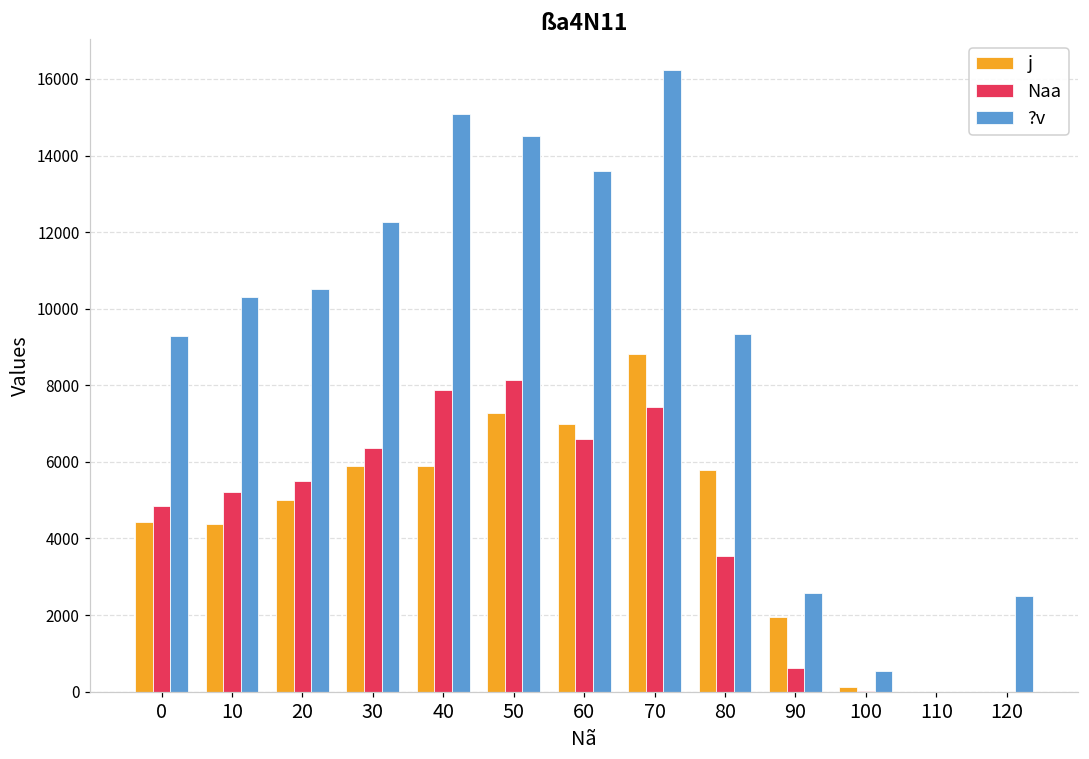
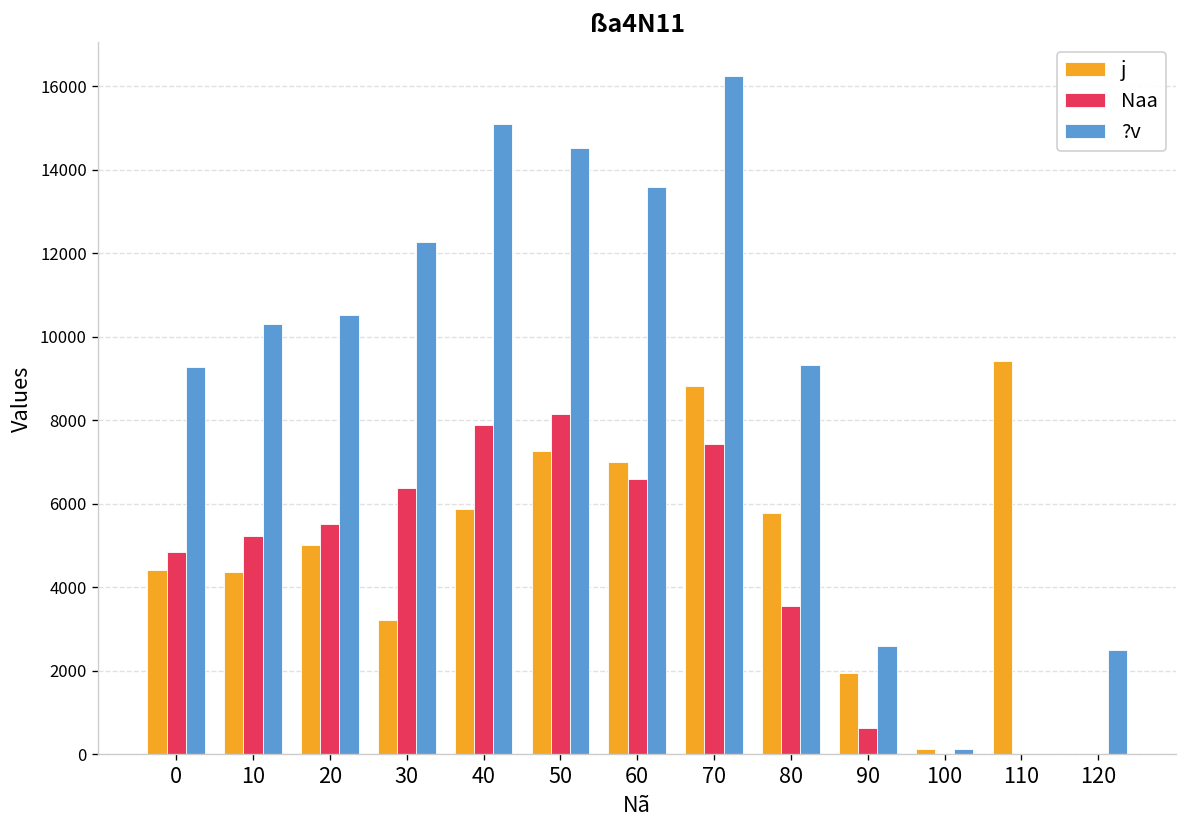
j, 30: 5900 -> 3200
?v, 100: 500 -> 100
j, 110: 0 -> 9400
